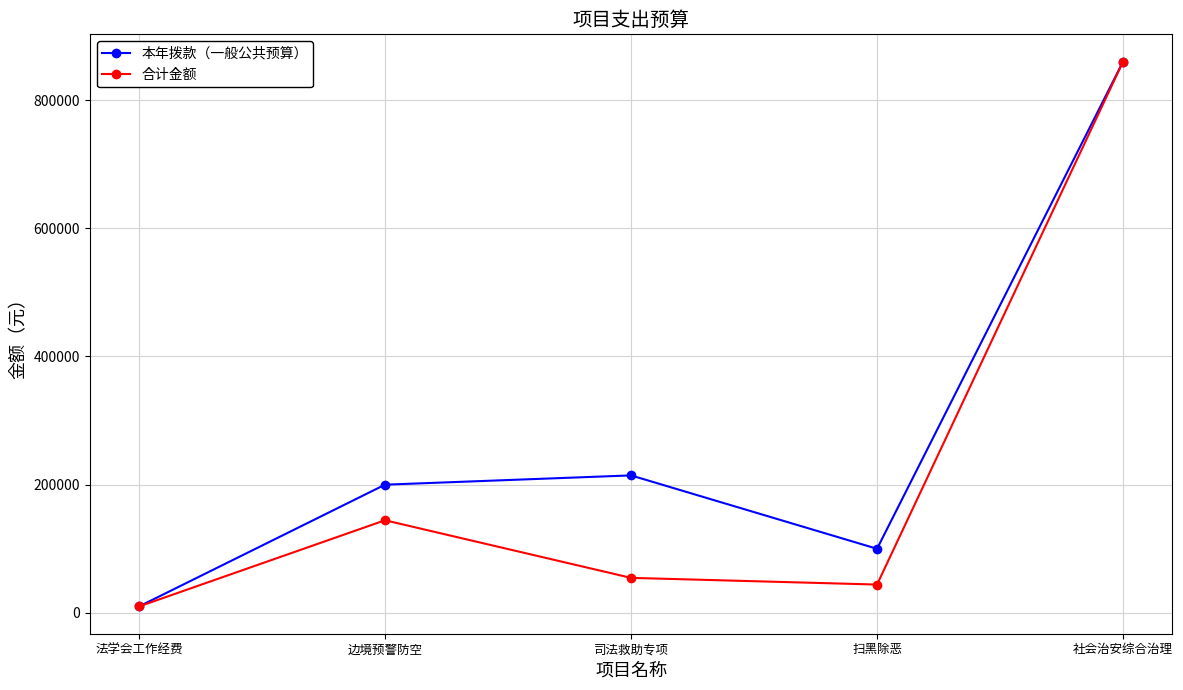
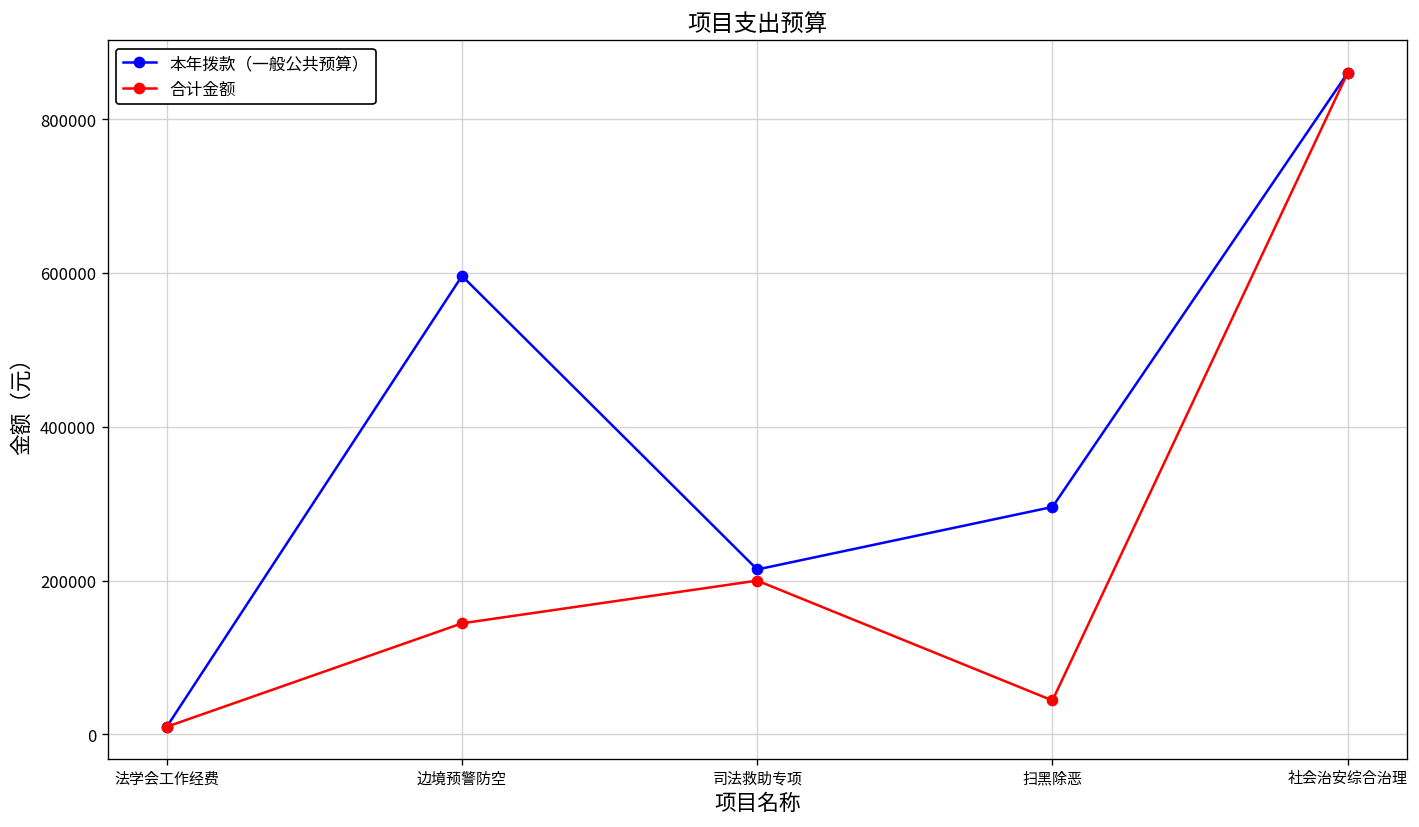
本年拨款（一般公共预算）, 边境预警防空: 200000 -> 600000
合计金额, 司法救助专项: 50000 -> 200000
本年拨款（一般公共预算）, 扫黑除恶: 100000 -> 300000
